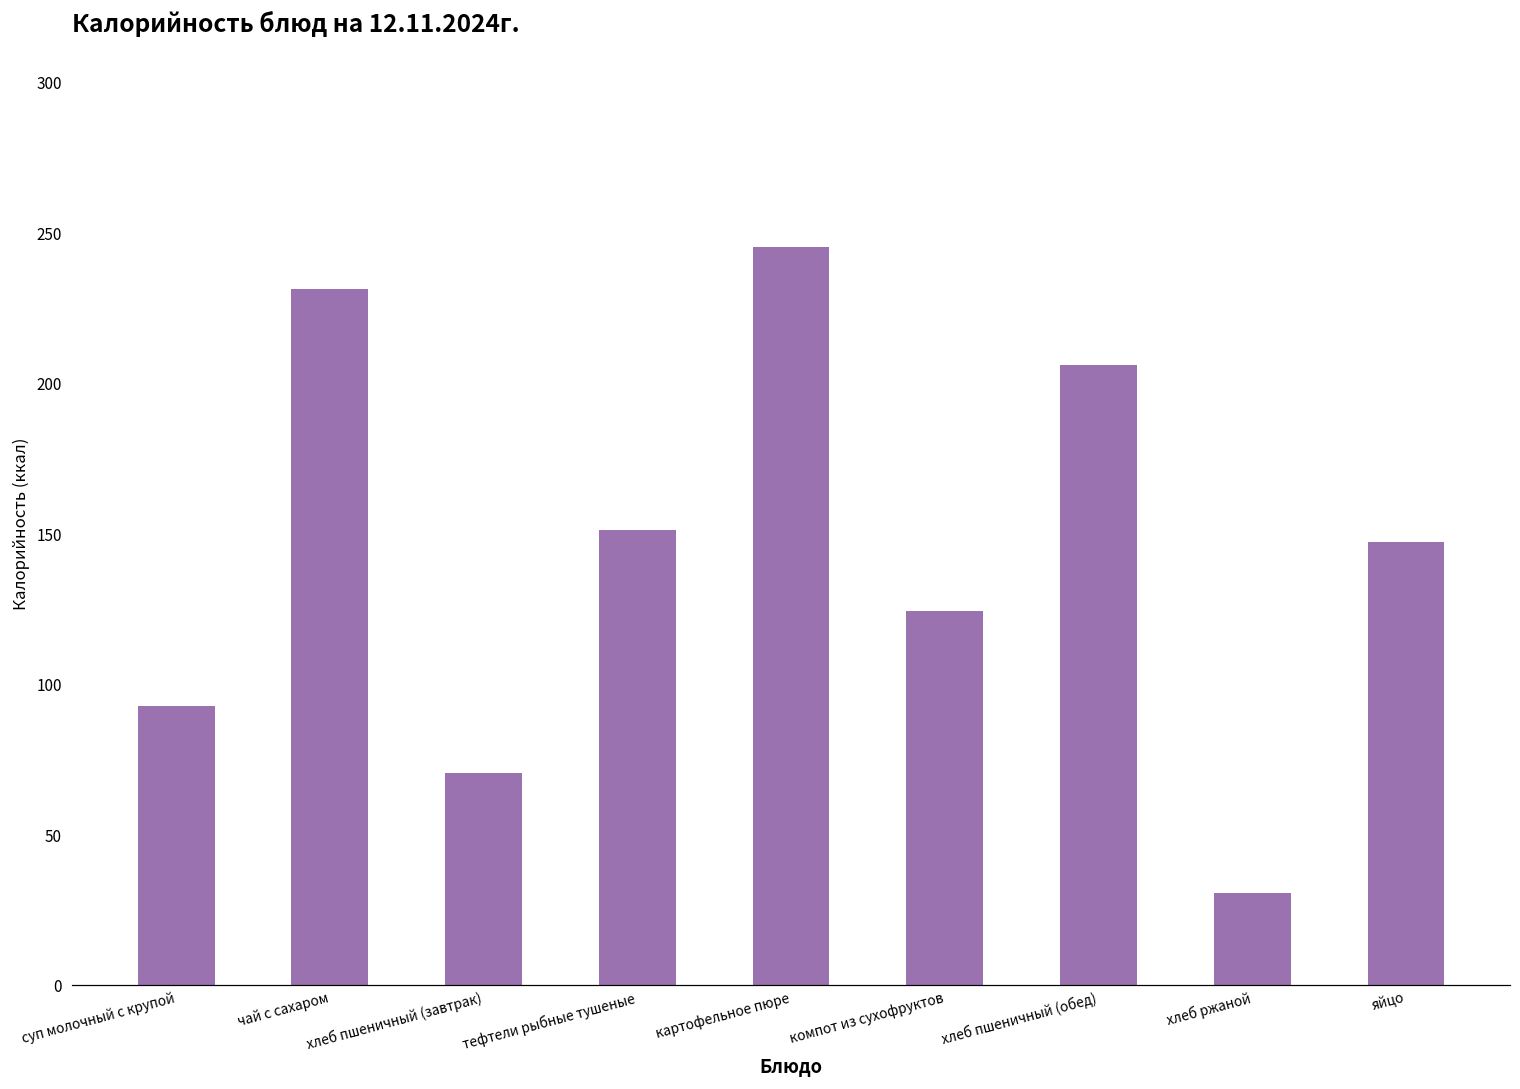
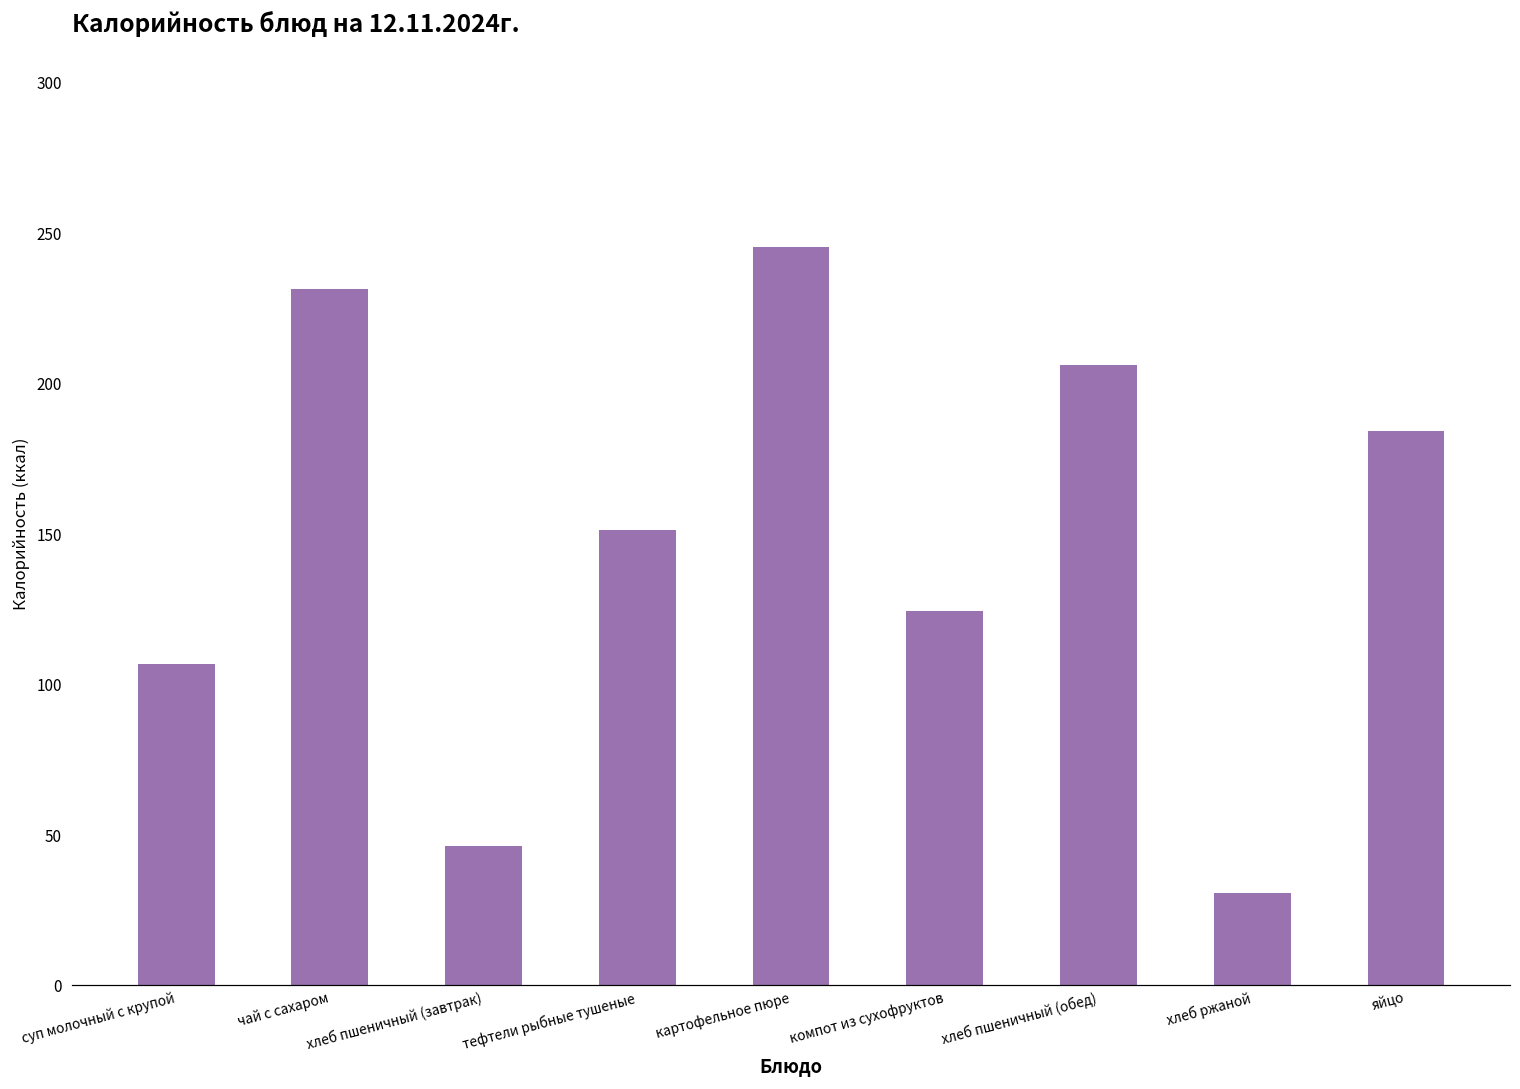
суп молочный с крупой: 93 -> 107
хлеб пшеничный (завтрак): 71 -> 47
яйцо: 148 -> 184
